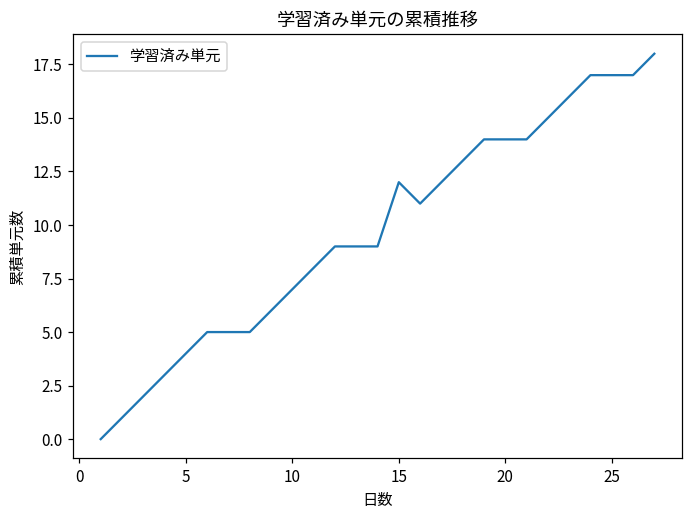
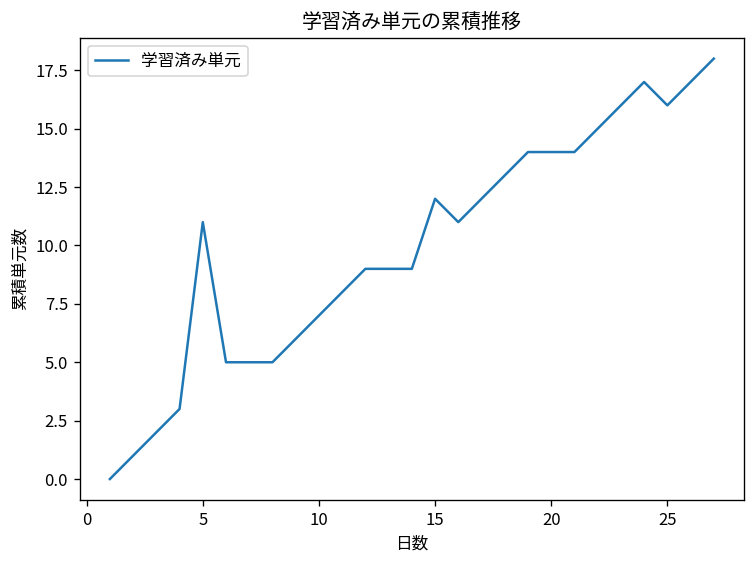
5: 4 -> 11
25: 17 -> 16
